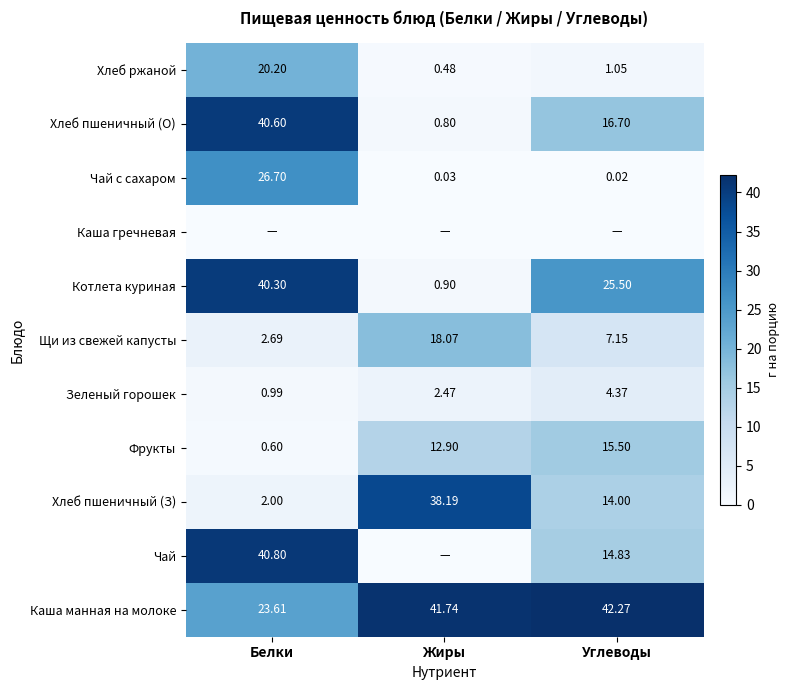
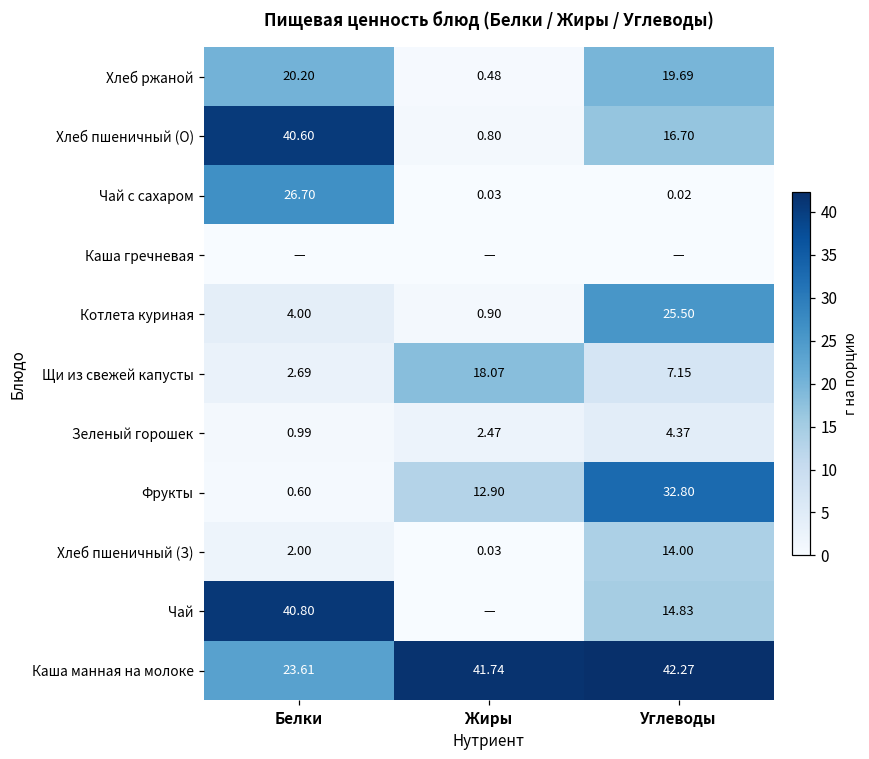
Хлеб ржаной, Углеводы: 1.05 -> 19.69
Котлета куриная, Белки: 40.30 -> 4.00
Фрукты, Углеводы: 15.50 -> 32.80
Хлеб пшеничный (З), Жиры: 38.19 -> 0.03
